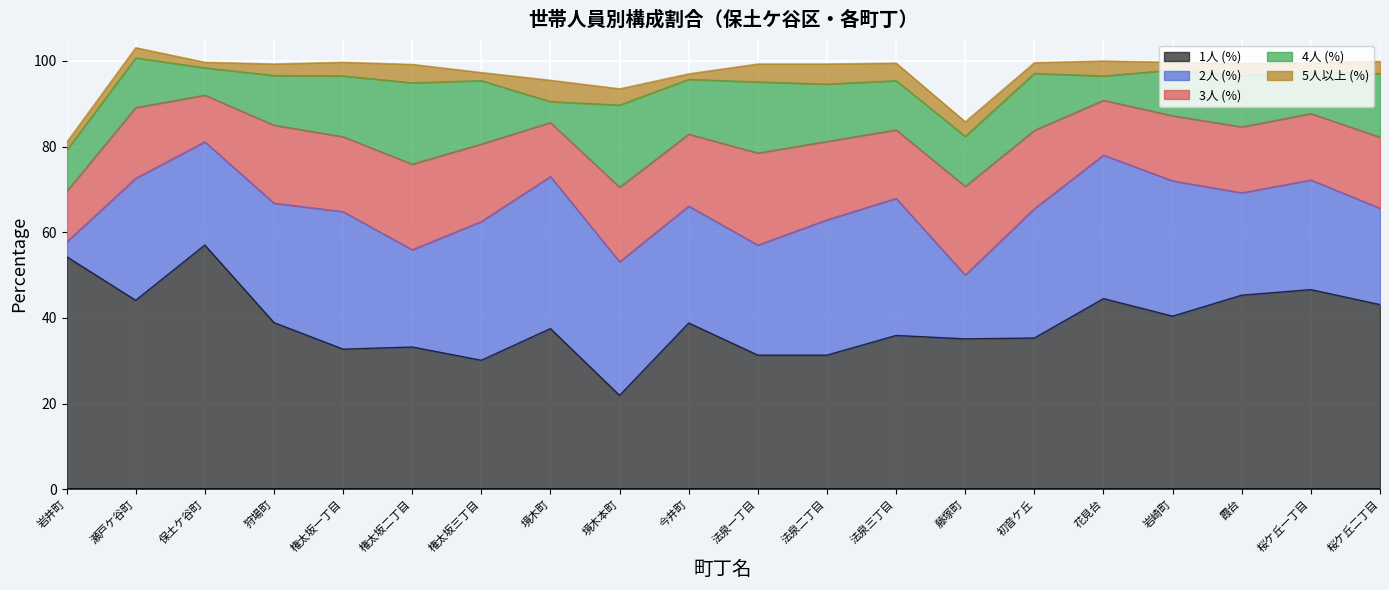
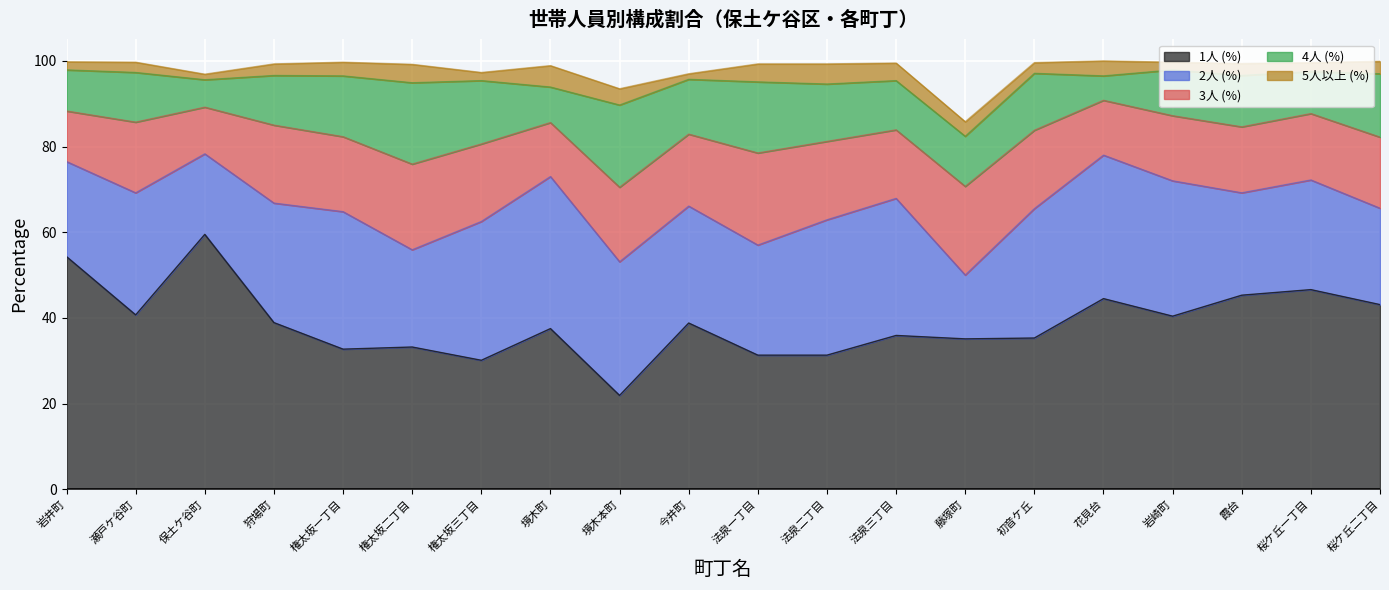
2人 (%), 岩井町: 3 -> 22
1人 (%), 瀬戸ケ谷町: 44 -> 41
1人 (%), 保土ケ谷町: 57 -> 60
2人 (%), 保土ケ谷町: 24 -> 19
4人 (%), 境木町: 5 -> 8
